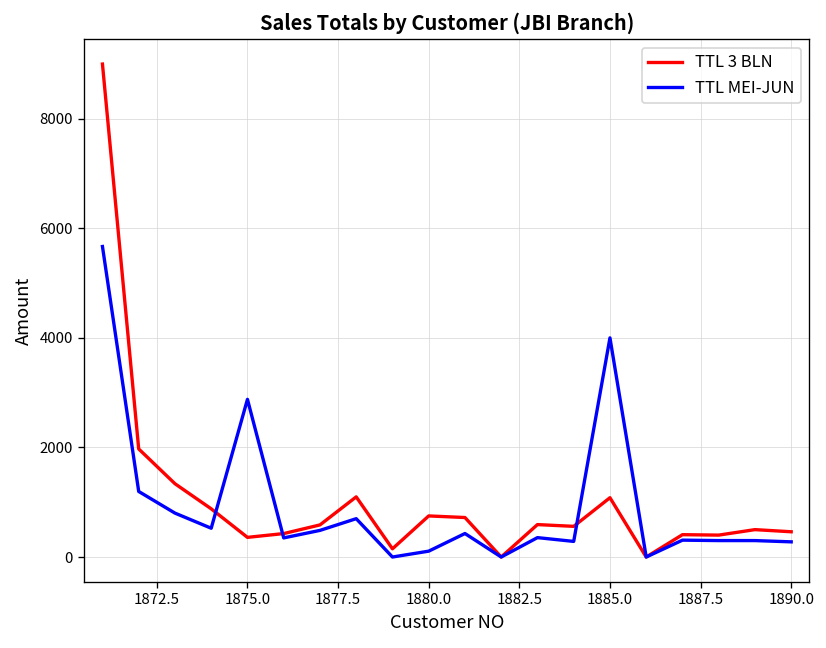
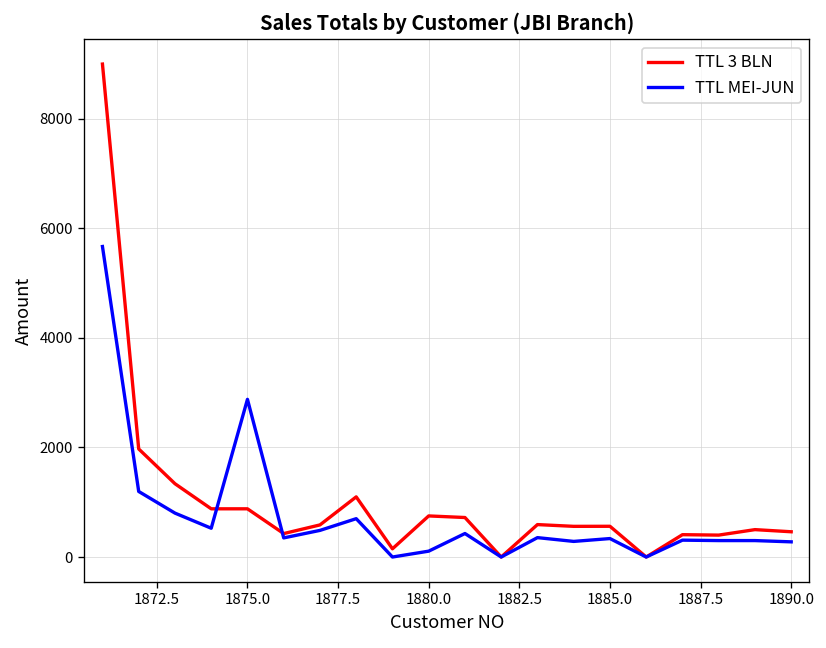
TTL 3 BLN, 1875.0: 400 -> 900
TTL 3 BLN, 1885.0: 1100 -> 600
TTL MEI-JUN, 1885.0: 4000 -> 300
